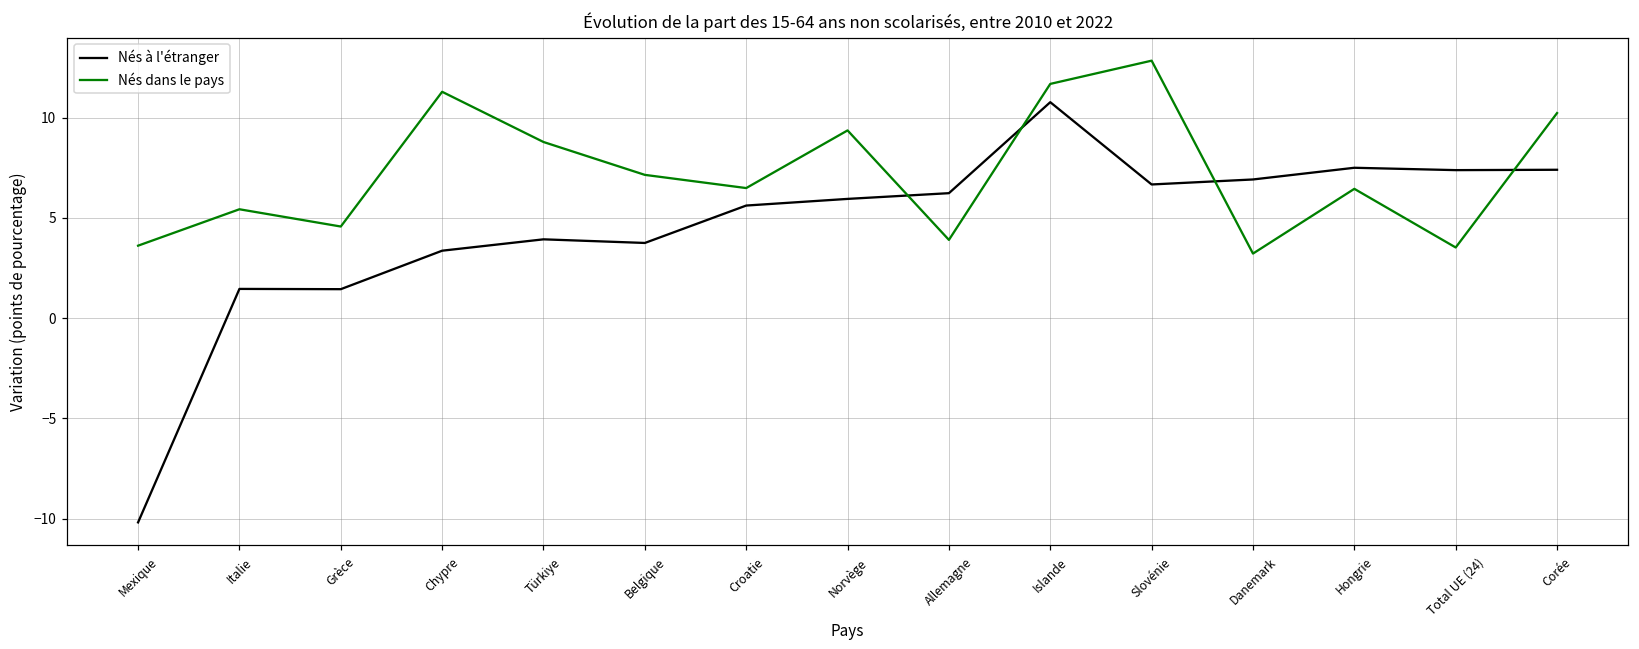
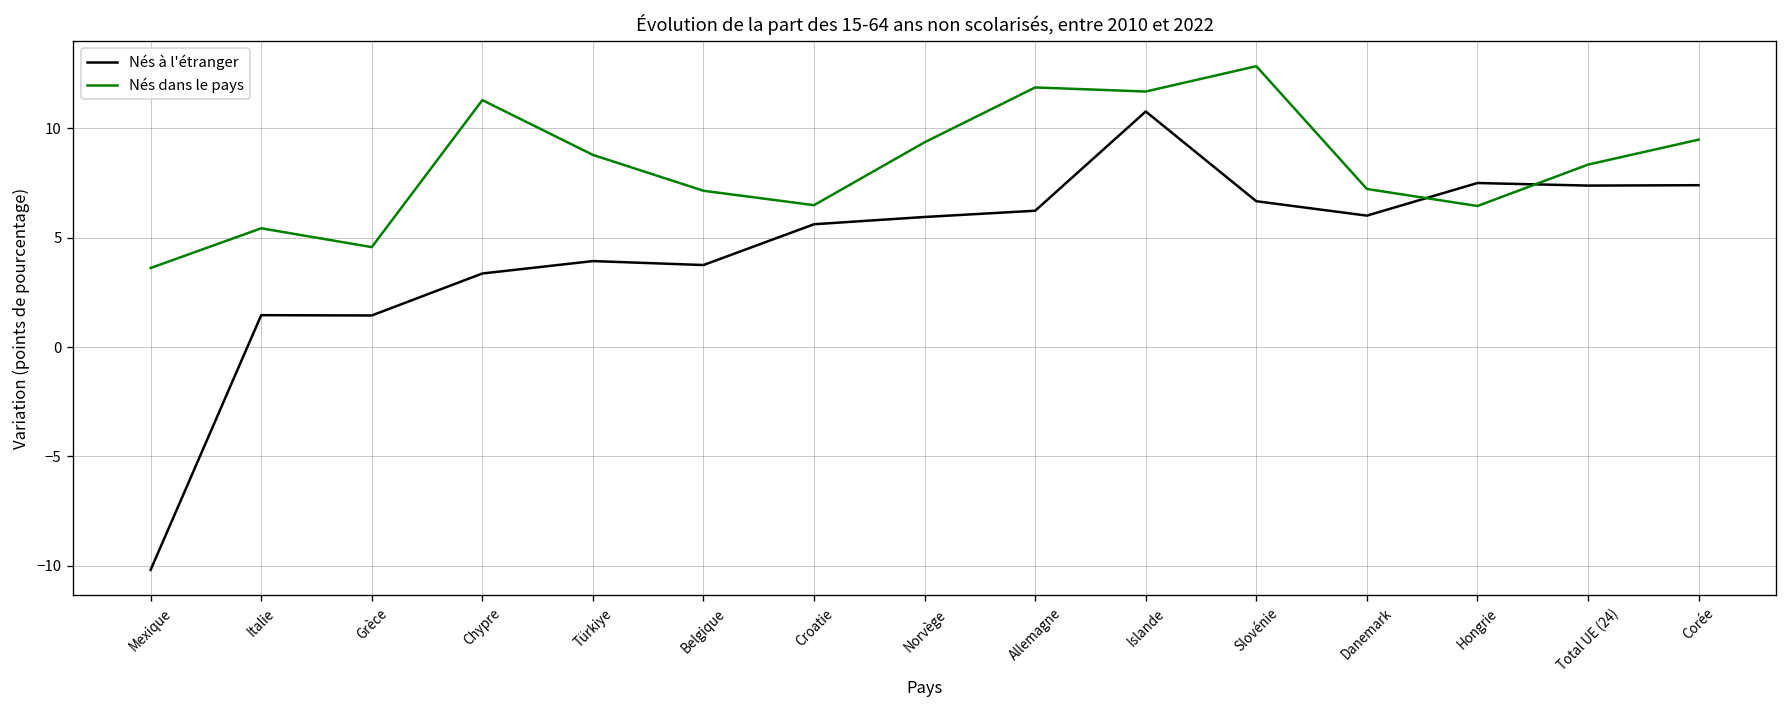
Nés dans le pays, Allemagne: 3.9 -> 11.9
Nés à l'étranger, Danemark: 6.9 -> 6.0
Nés dans le pays, Danemark: 3.2 -> 7.2
Nés dans le pays, Total UE (24): 3.5 -> 8.3
Nés dans le pays, Corée: 10.2 -> 9.5
